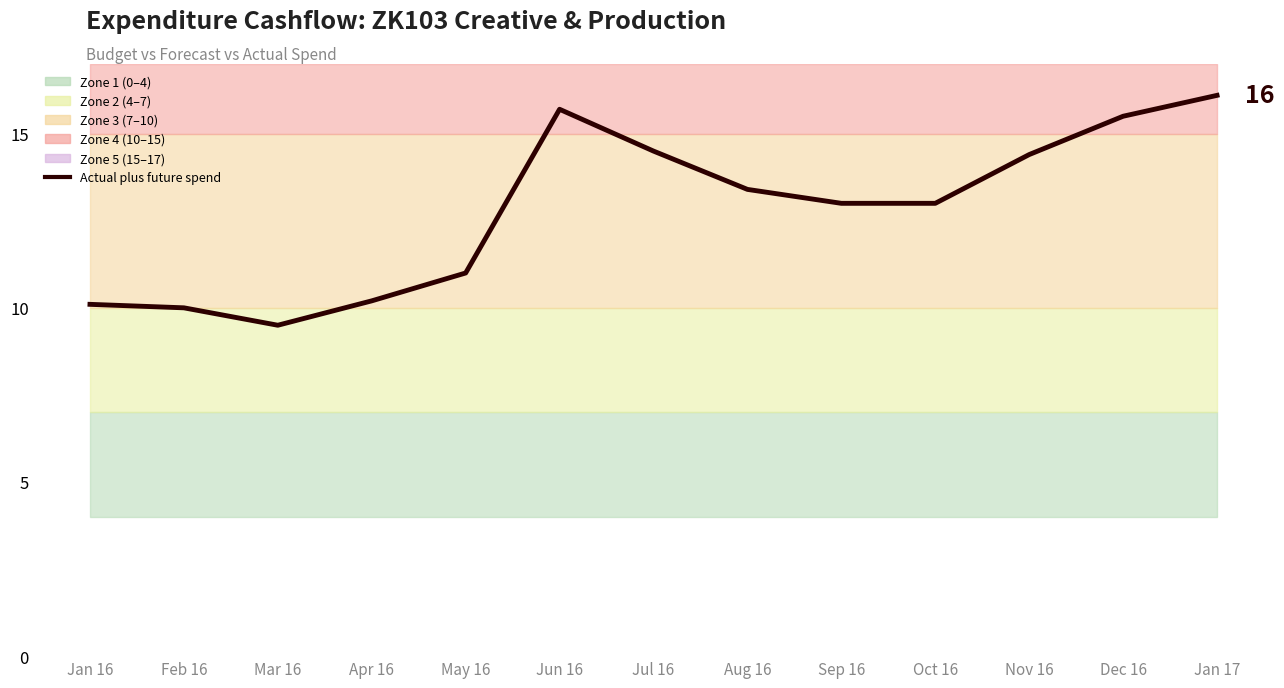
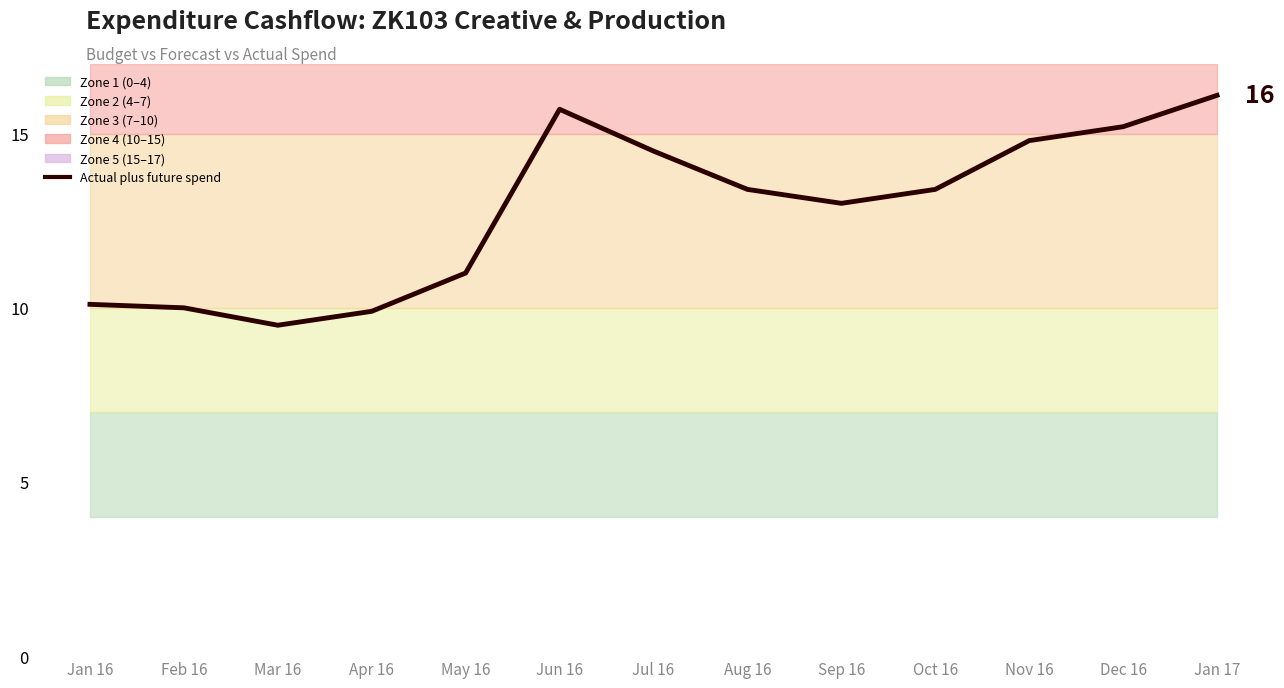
Actual plus future spend, Apr 16: 10.2 -> 9.9
Actual plus future spend, Oct 16: 13.0 -> 13.4
Actual plus future spend, Nov 16: 14.4 -> 14.8
Actual plus future spend, Dec 16: 15.5 -> 15.2
